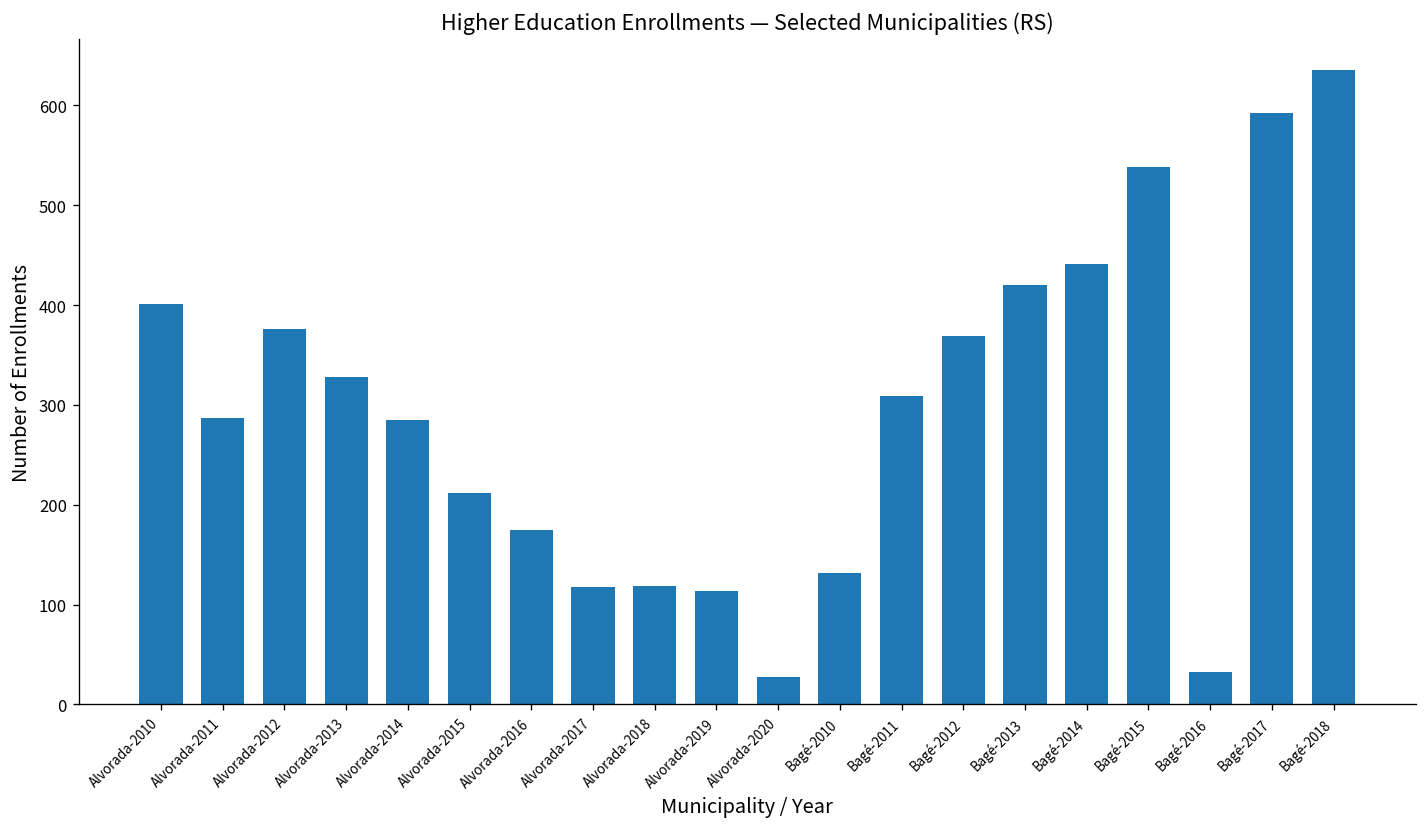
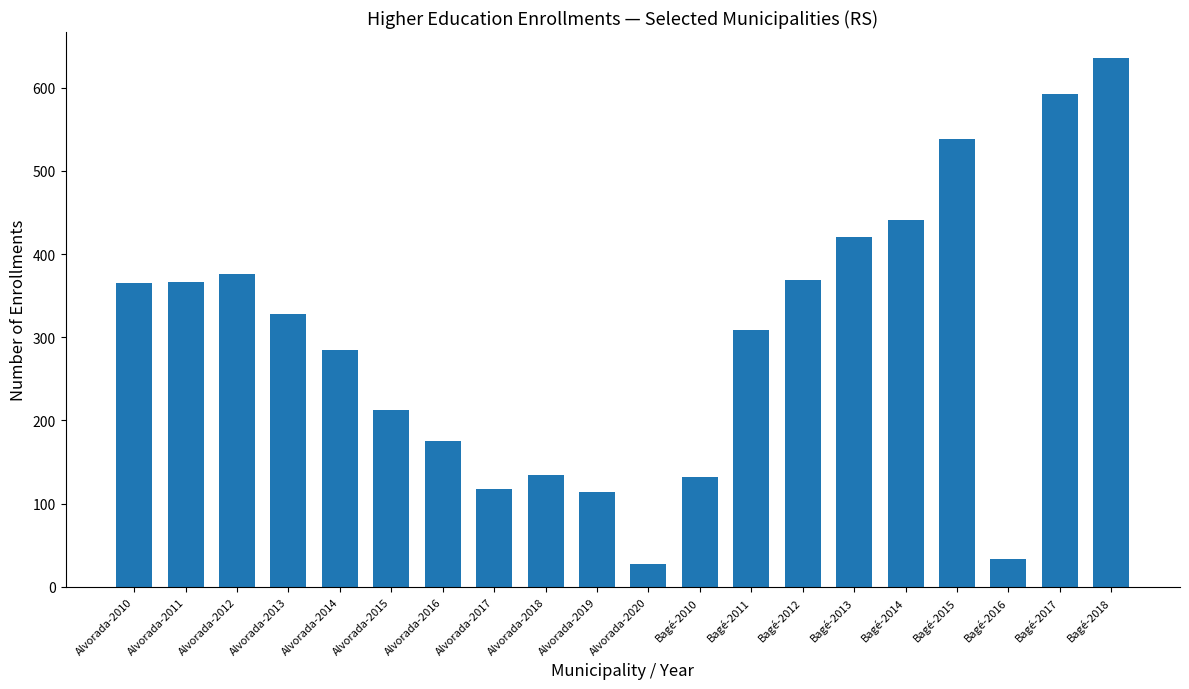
Alvorada-2010: 400 -> 370
Alvorada-2011: 290 -> 370
Alvorada-2018: 120 -> 130
